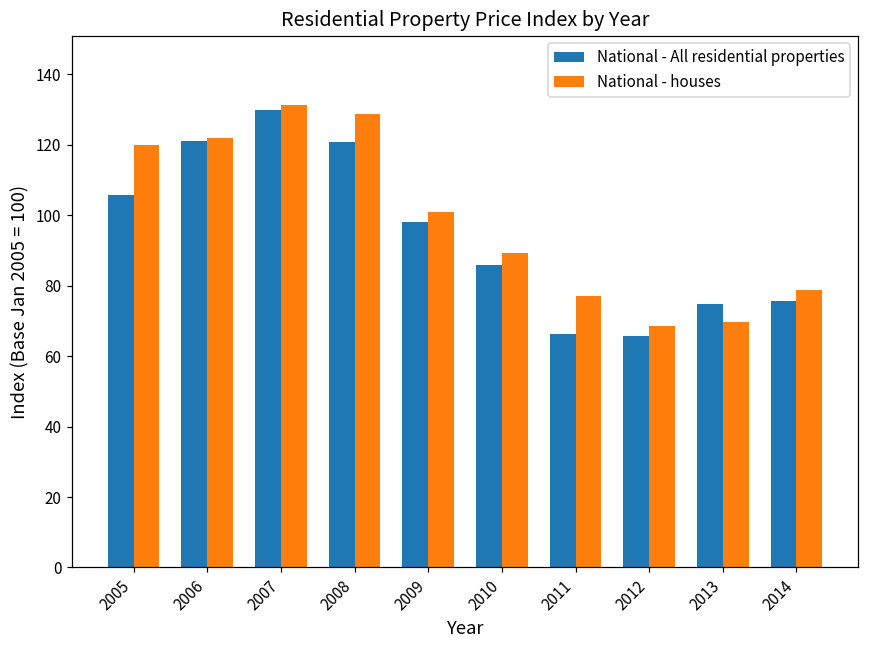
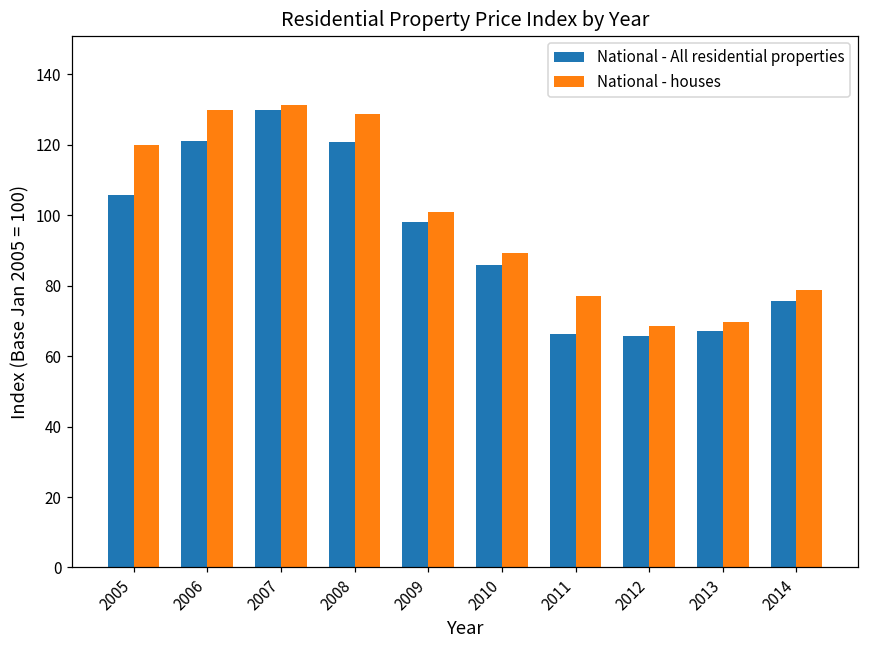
National - houses, 2006: 122 -> 130
National - All residential properties, 2013: 75 -> 67
